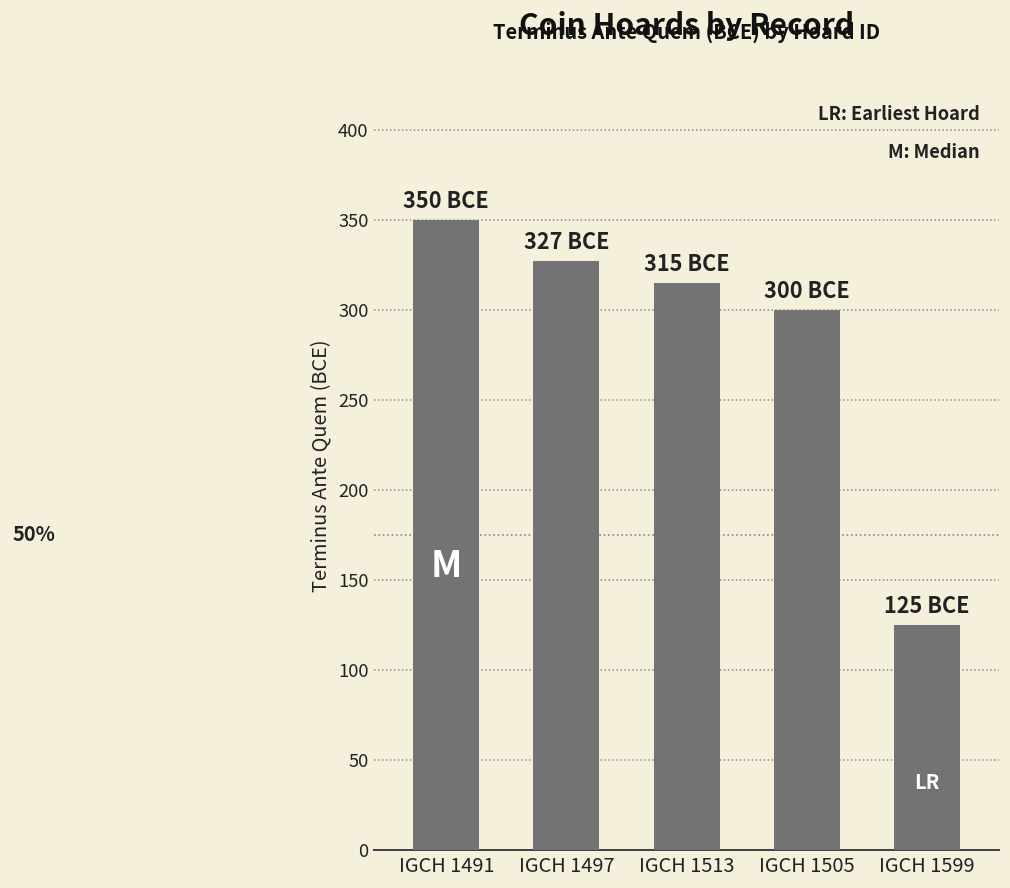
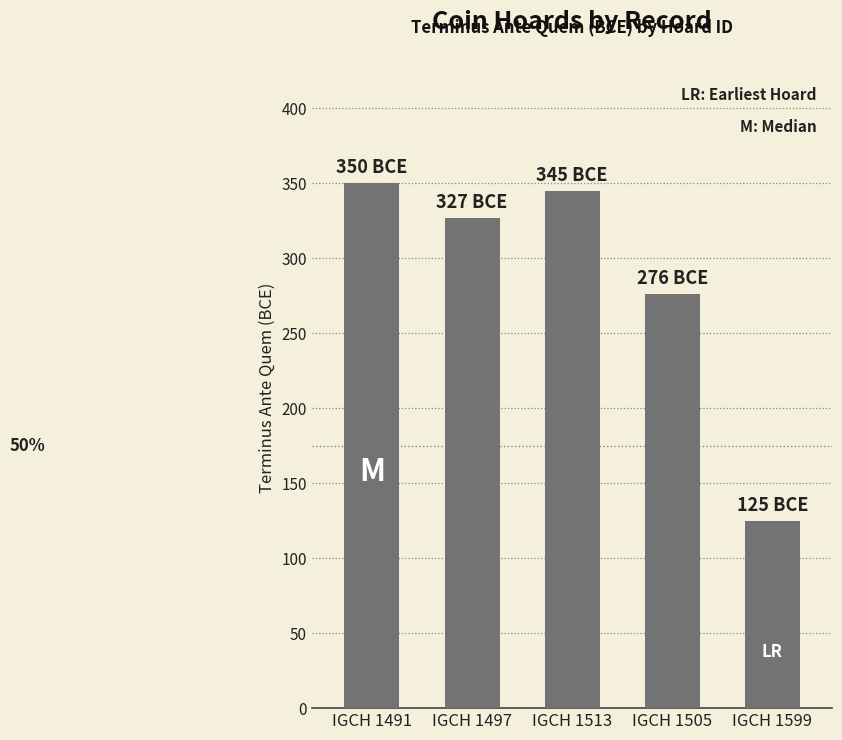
IGCH 1513: 315 -> 345
IGCH 1505: 300 -> 276
